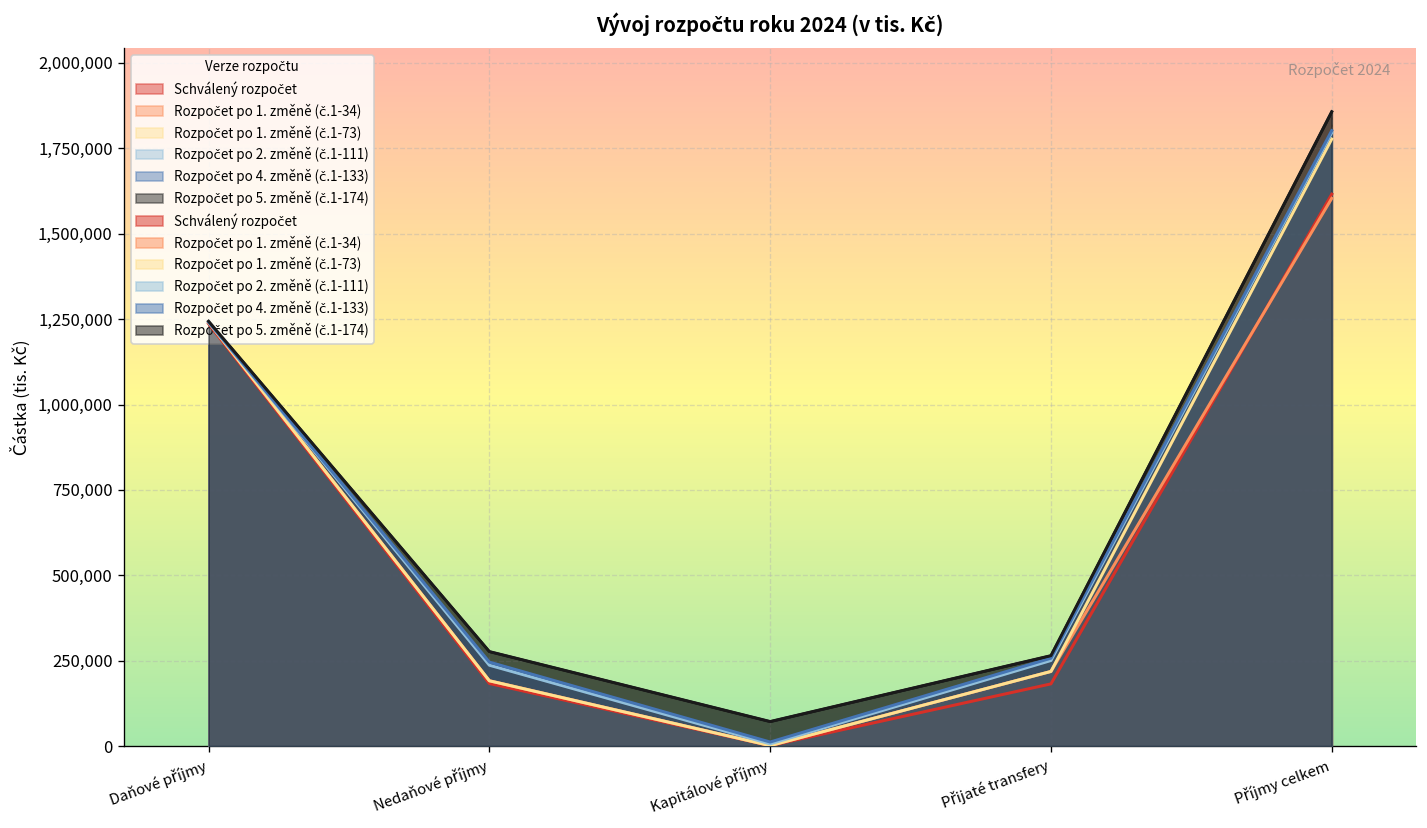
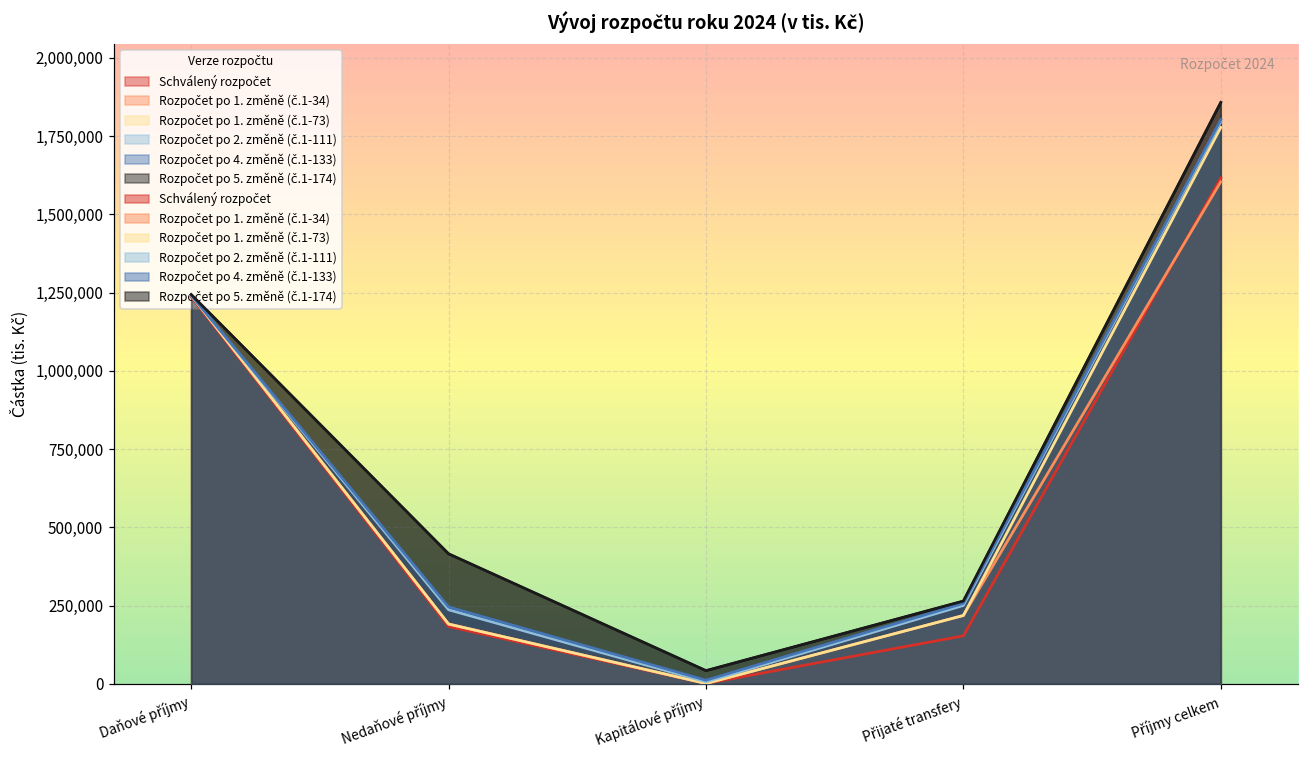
Rozpočet po 5. změně (č.1-174), Nedaňové příjmy: 280,000 -> 420,000
Rozpočet po 5. změně (č.1-174), Kapitálové příjmy: 70,000 -> 40,000
Schválený rozpočet, Přijaté transfery: 180,000 -> 150,000
